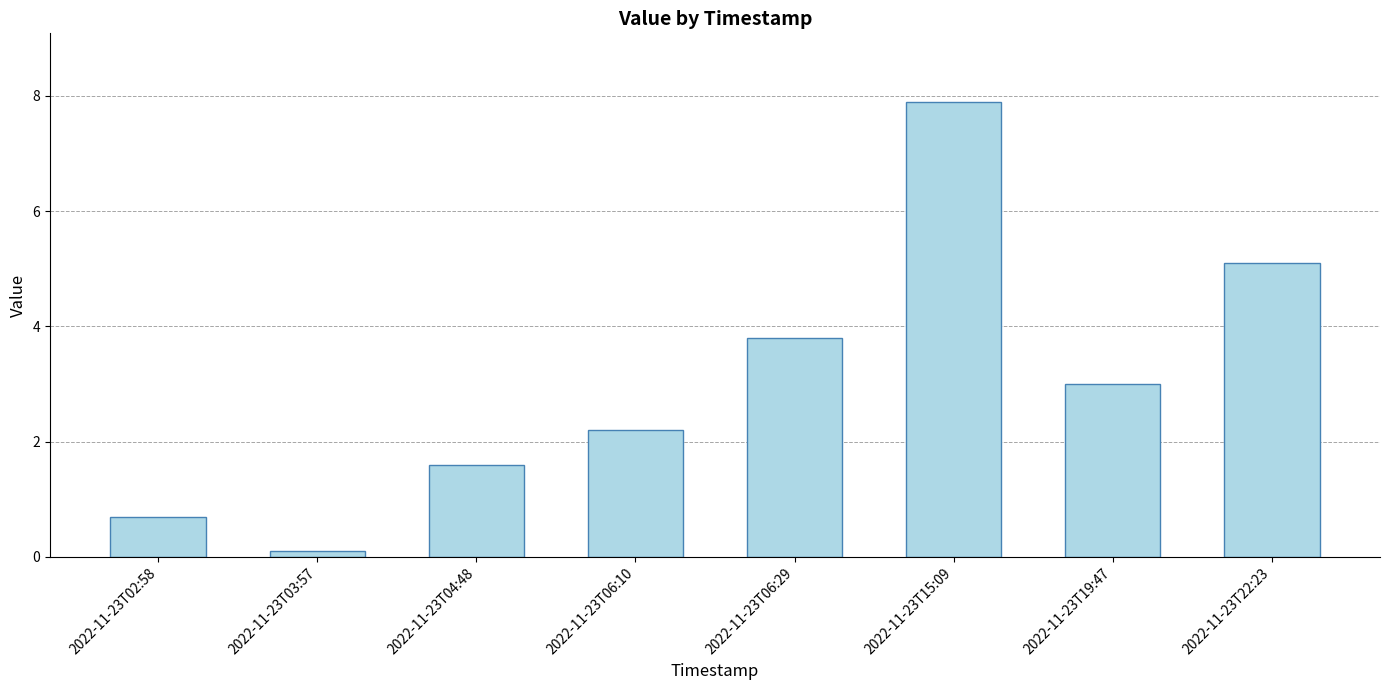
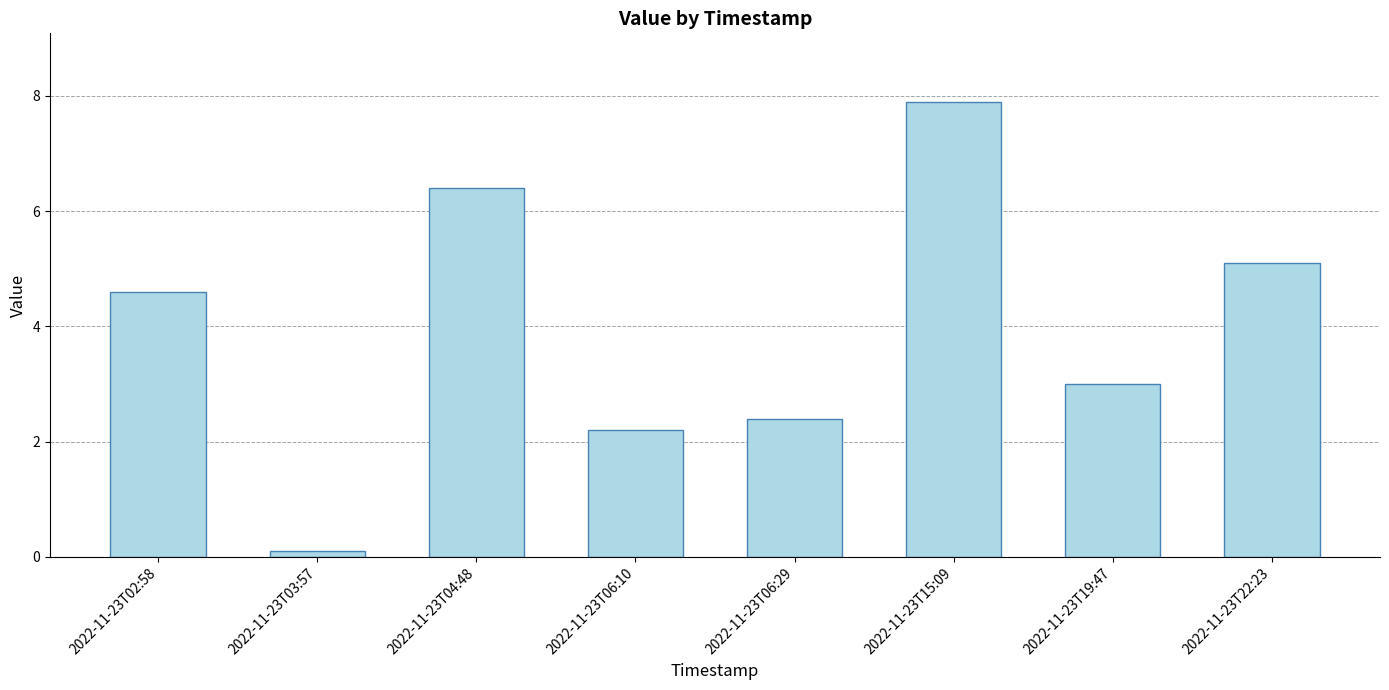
2022-11-23T02:58: 0.7 -> 4.6
2022-11-23T04:48: 1.6 -> 6.4
2022-11-23T06:29: 3.8 -> 2.4
